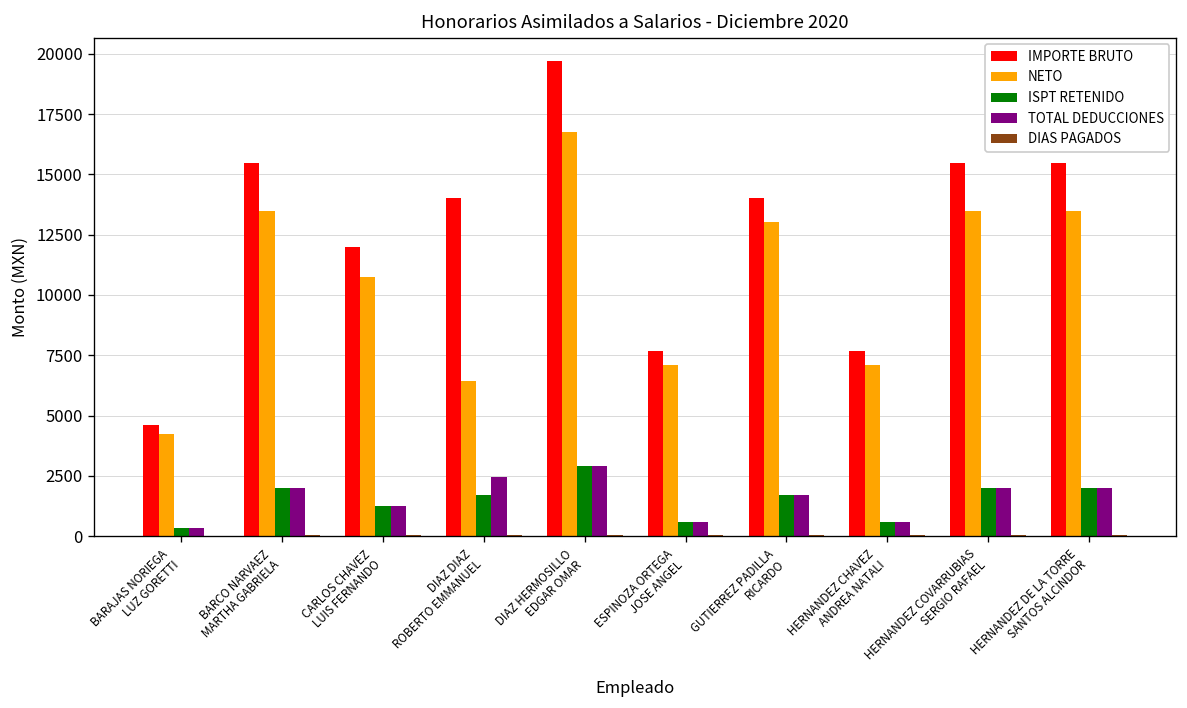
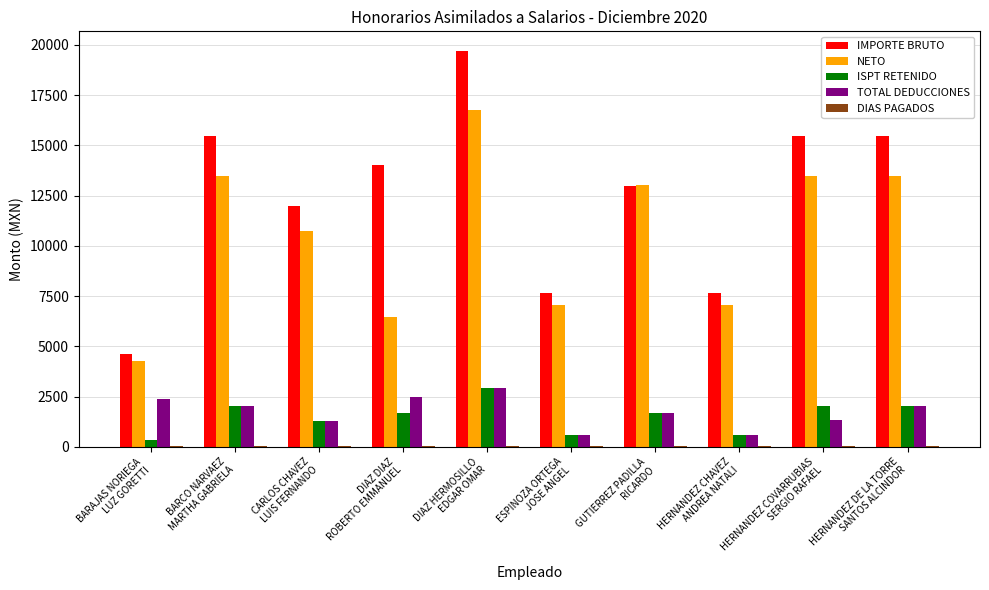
TOTAL DEDUCCIONES, BARAJAS NORIEGA LUZ GORETTI: 400 -> 2400
IMPORTE BRUTO, GUTIERREZ PADILLA RICARDO: 14000 -> 13000
TOTAL DEDUCCIONES, HERNANDEZ COVARRUBIAS SERGIO RAFAEL: 2000 -> 1300
